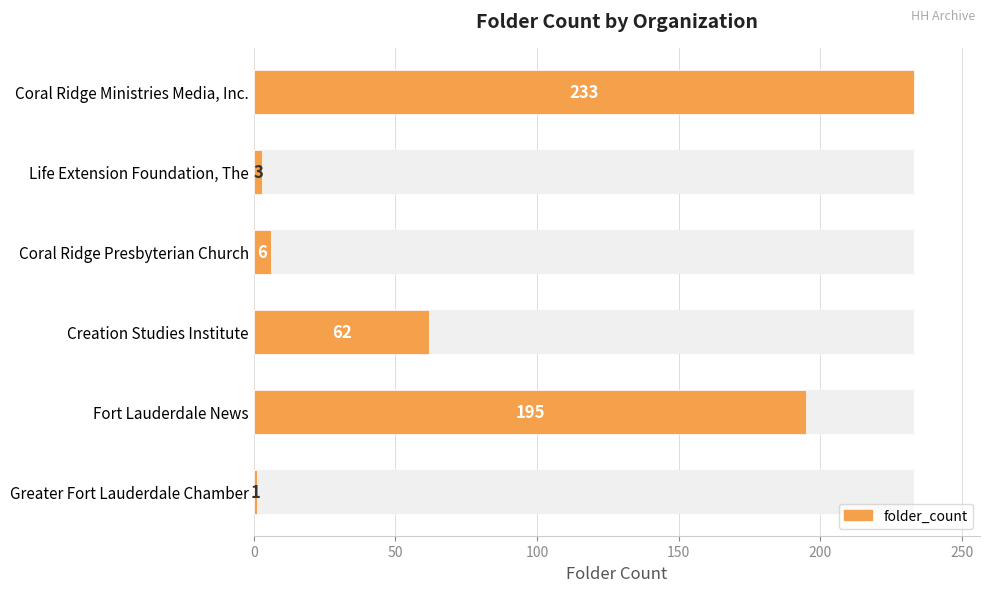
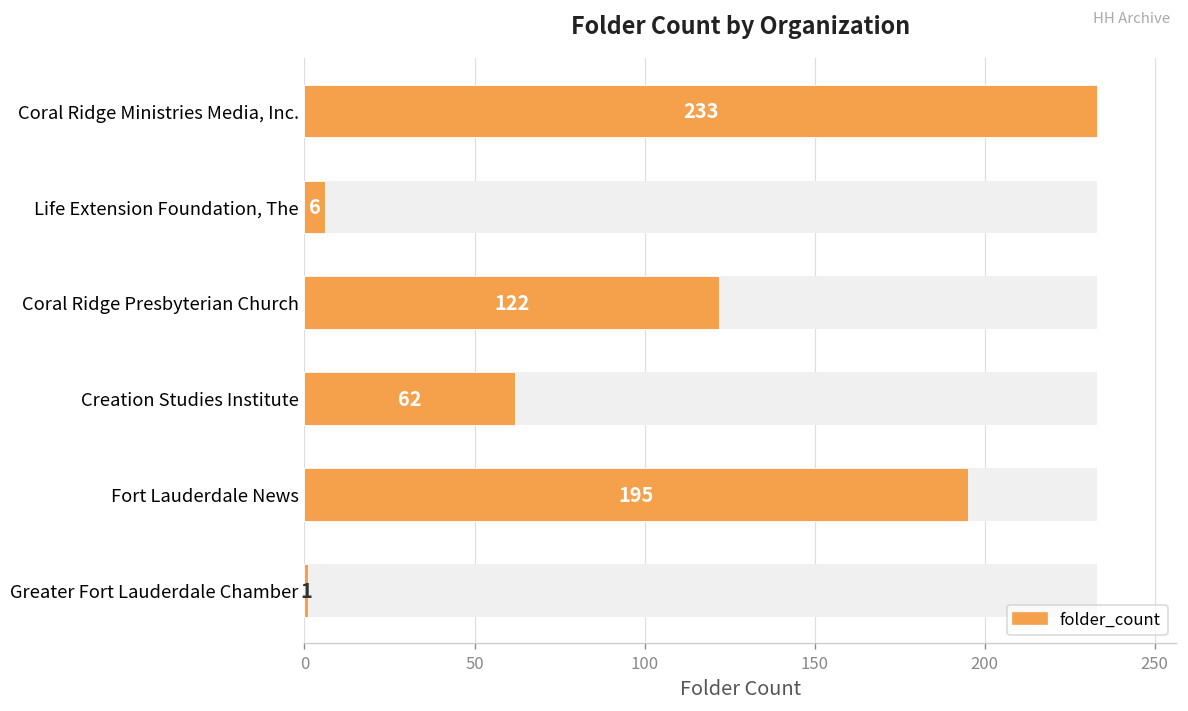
folder_count, Life Extension Foundation, The: 3 -> 6
folder_count, Coral Ridge Presbyterian Church: 6 -> 122
